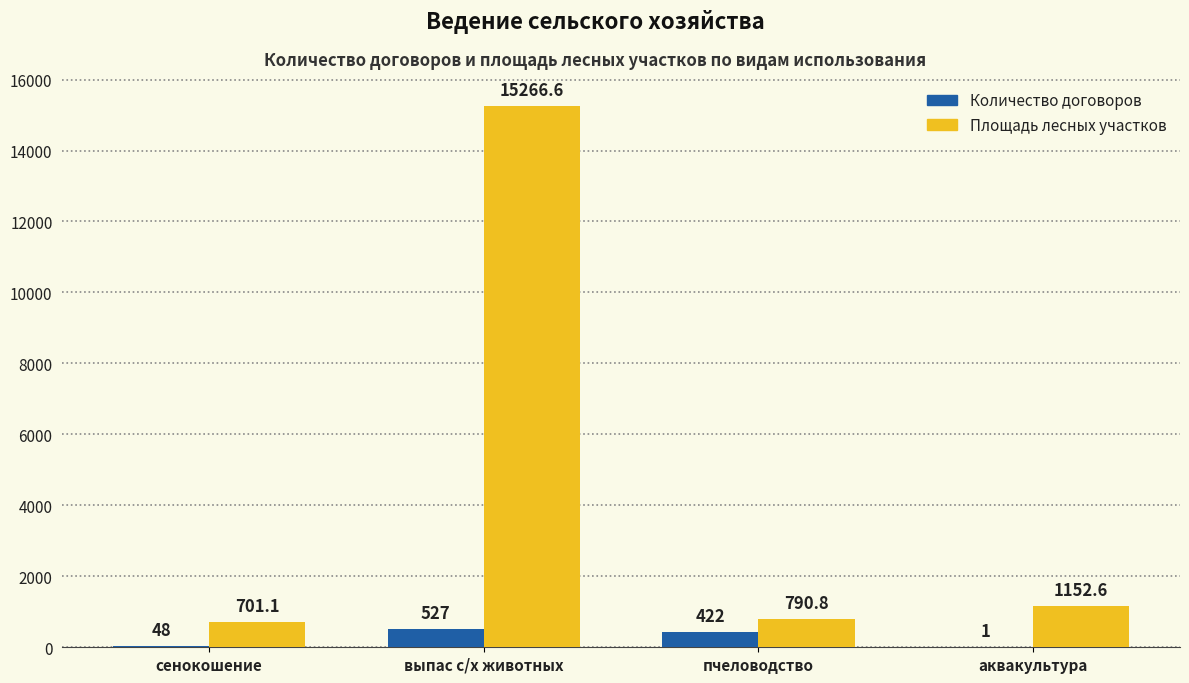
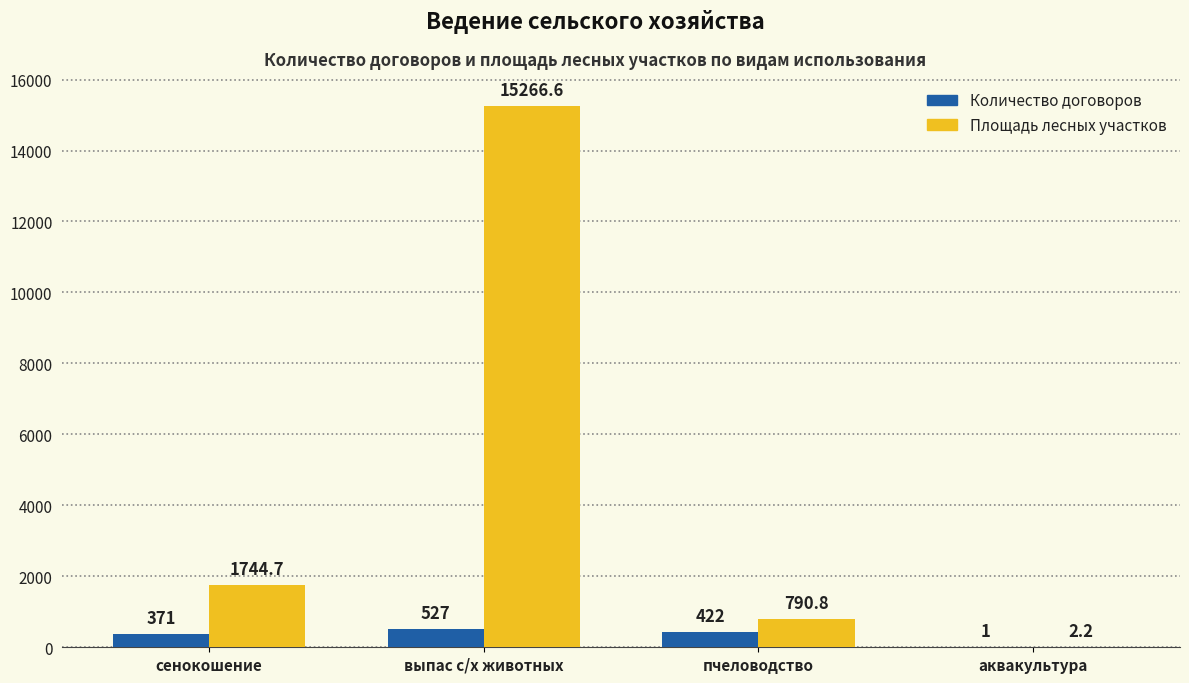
Количество договоров, сенокошение: 48 -> 371
Площадь лесных участков, сенокошение: 701.1 -> 1744.7
Площадь лесных участков, аквакультура: 1152.6 -> 2.2
